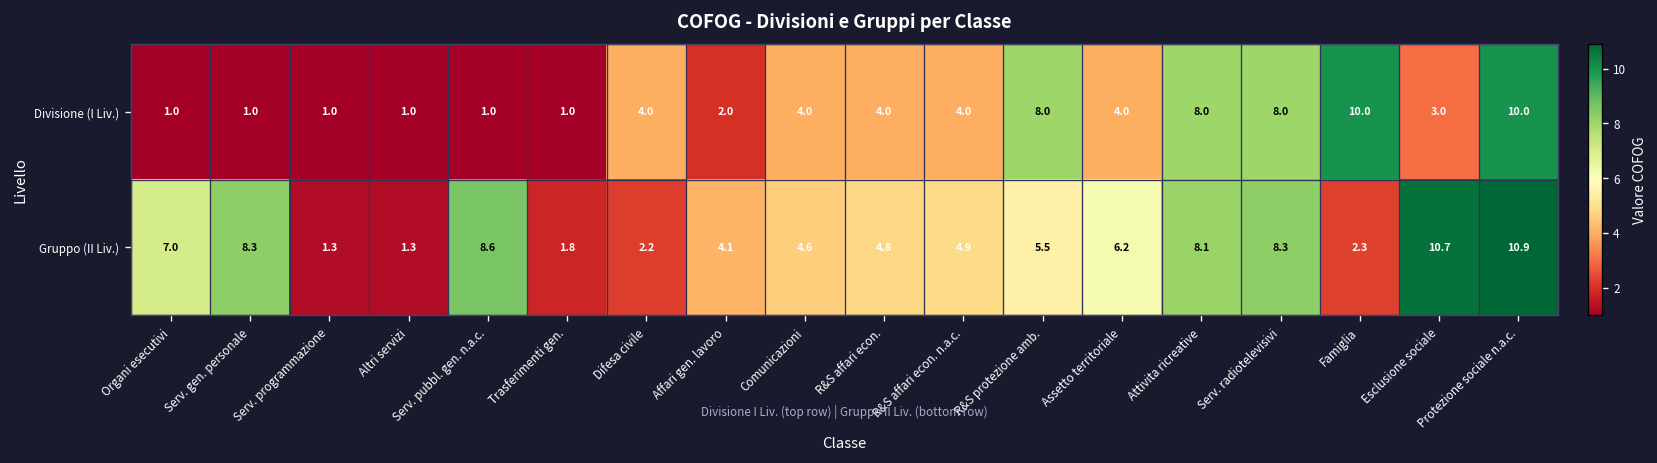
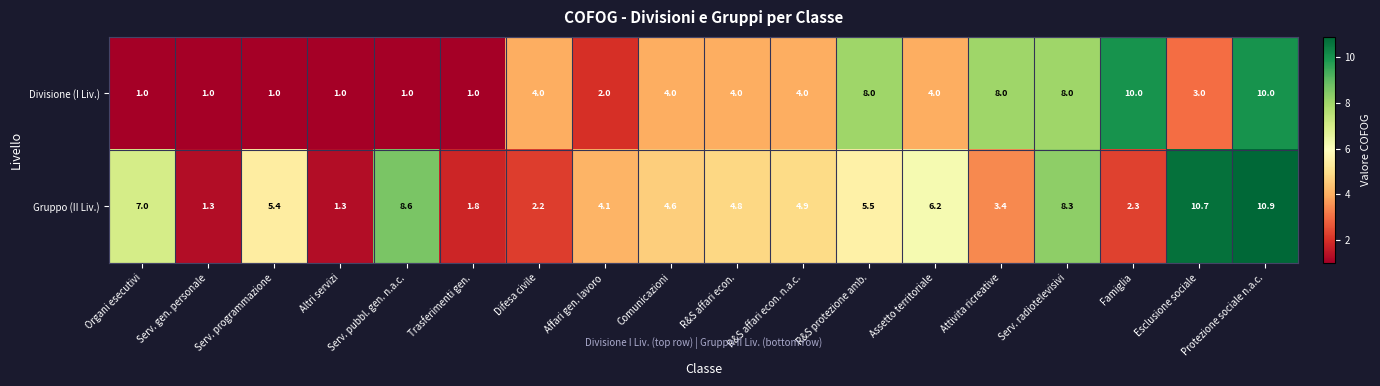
Gruppo (II Liv.), Serv. gen. personale: 8.3 -> 1.3
Gruppo (II Liv.), Serv. programmazione: 1.3 -> 5.4
Gruppo (II Liv.), Attivita ricreative: 8.1 -> 3.4
